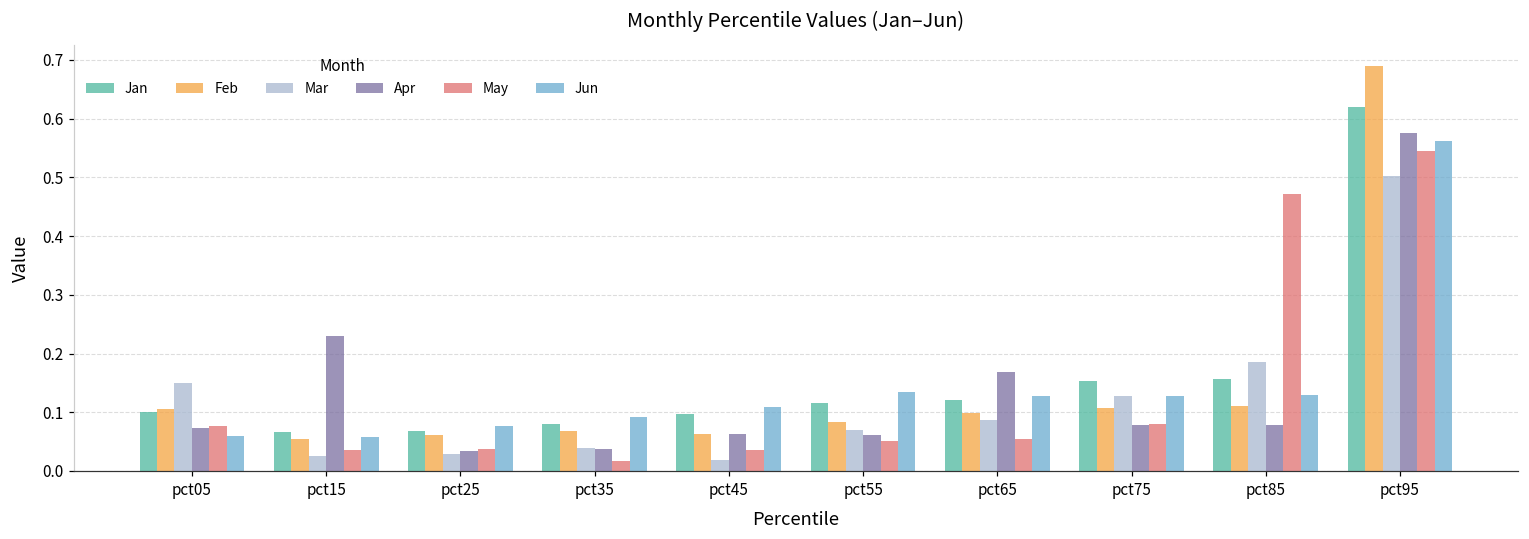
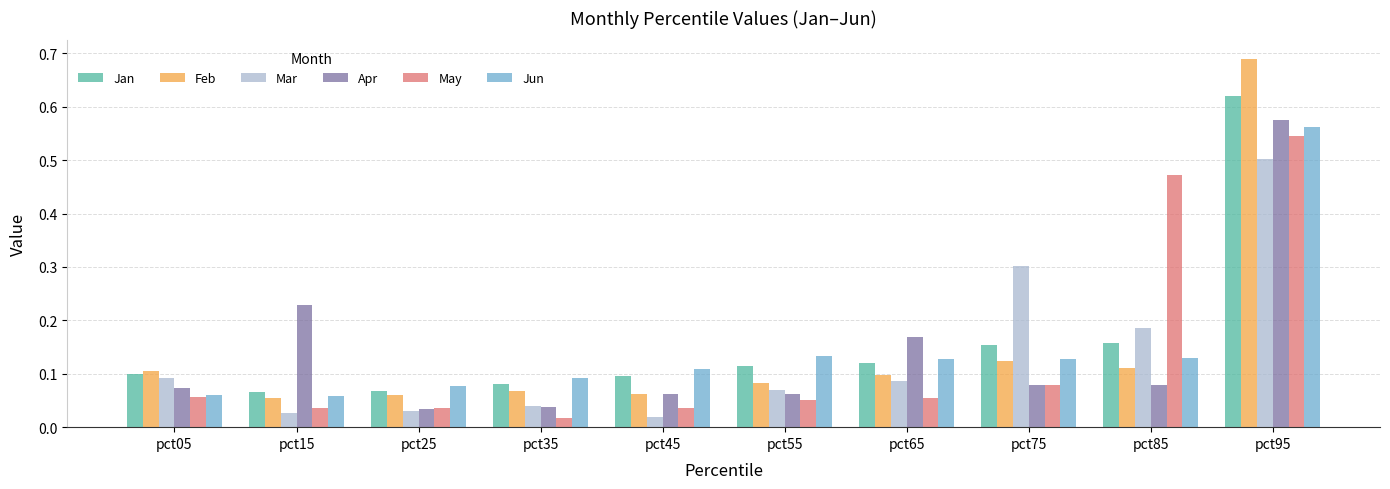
Mar, pct05: 0.15 -> 0.09
May, pct05: 0.08 -> 0.06
Feb, pct75: 0.11 -> 0.12
Mar, pct75: 0.13 -> 0.30
